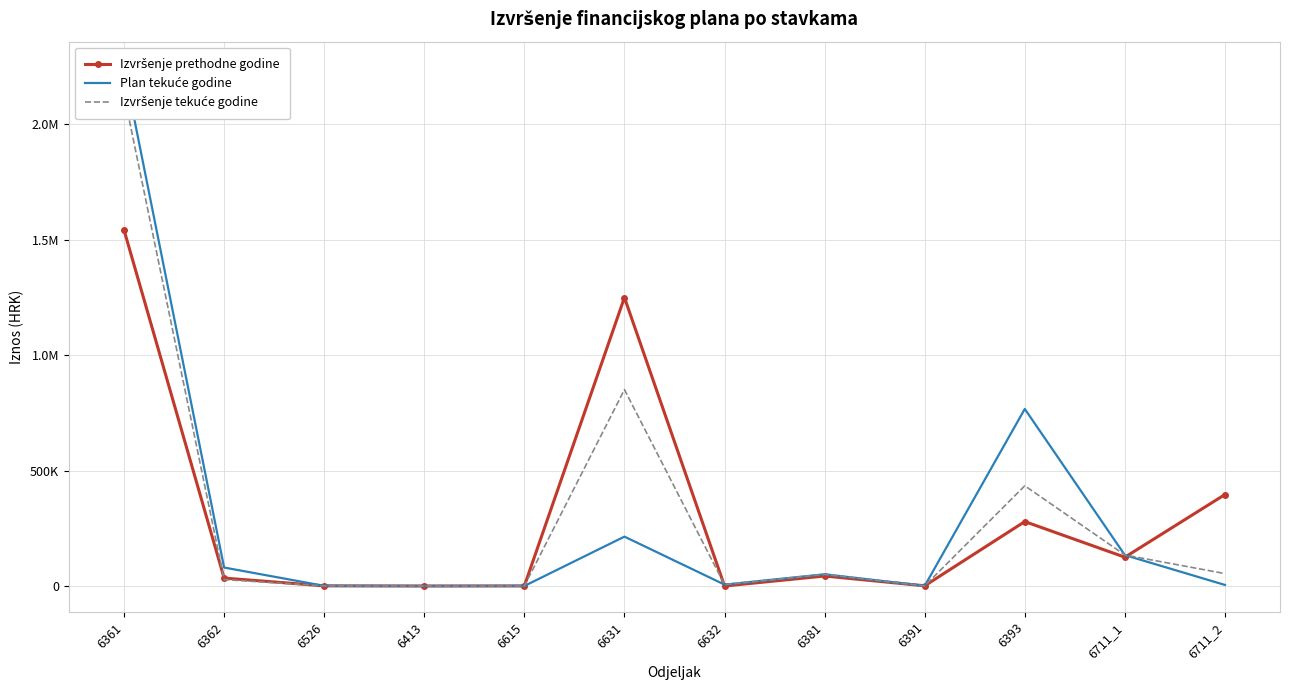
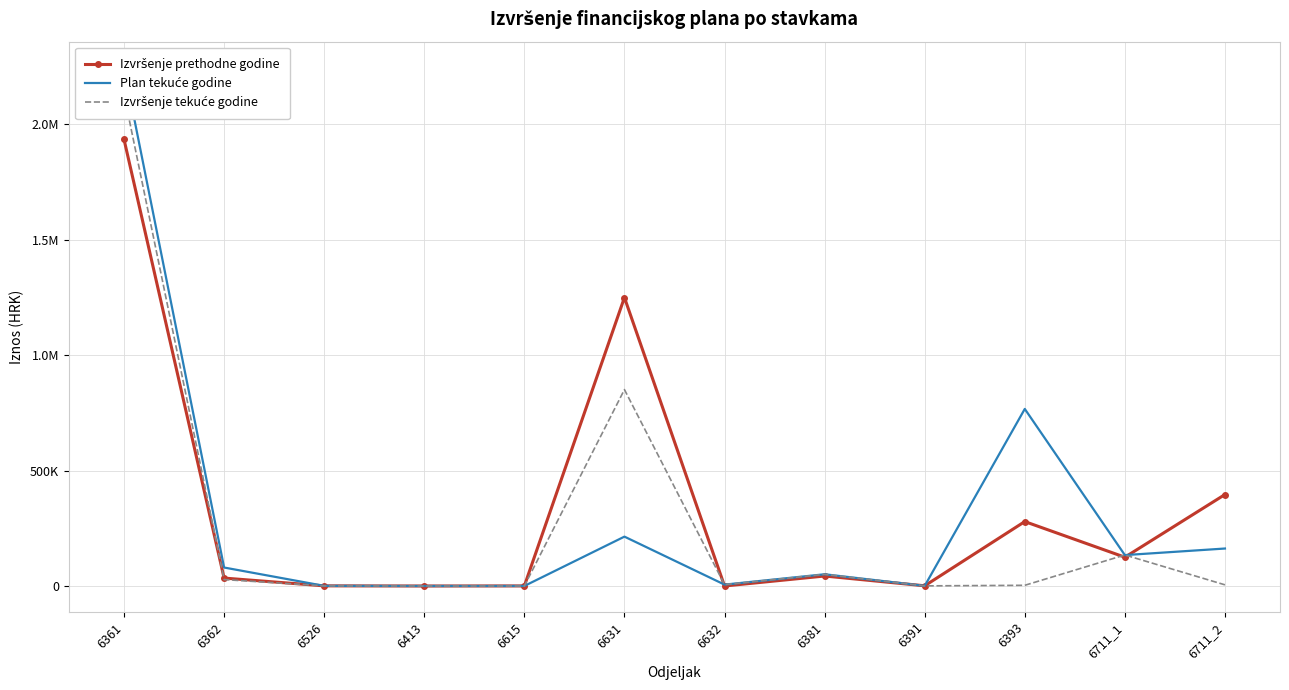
Izvršenje prethodne godine, 6361: 1540000 -> 1930000
Izvršenje tekuće godine, 6393: 430000 -> 0
Plan tekuće godine, 6711_2: 0 -> 160000
Izvršenje tekuće godine, 6711_2: 50000 -> 10000
